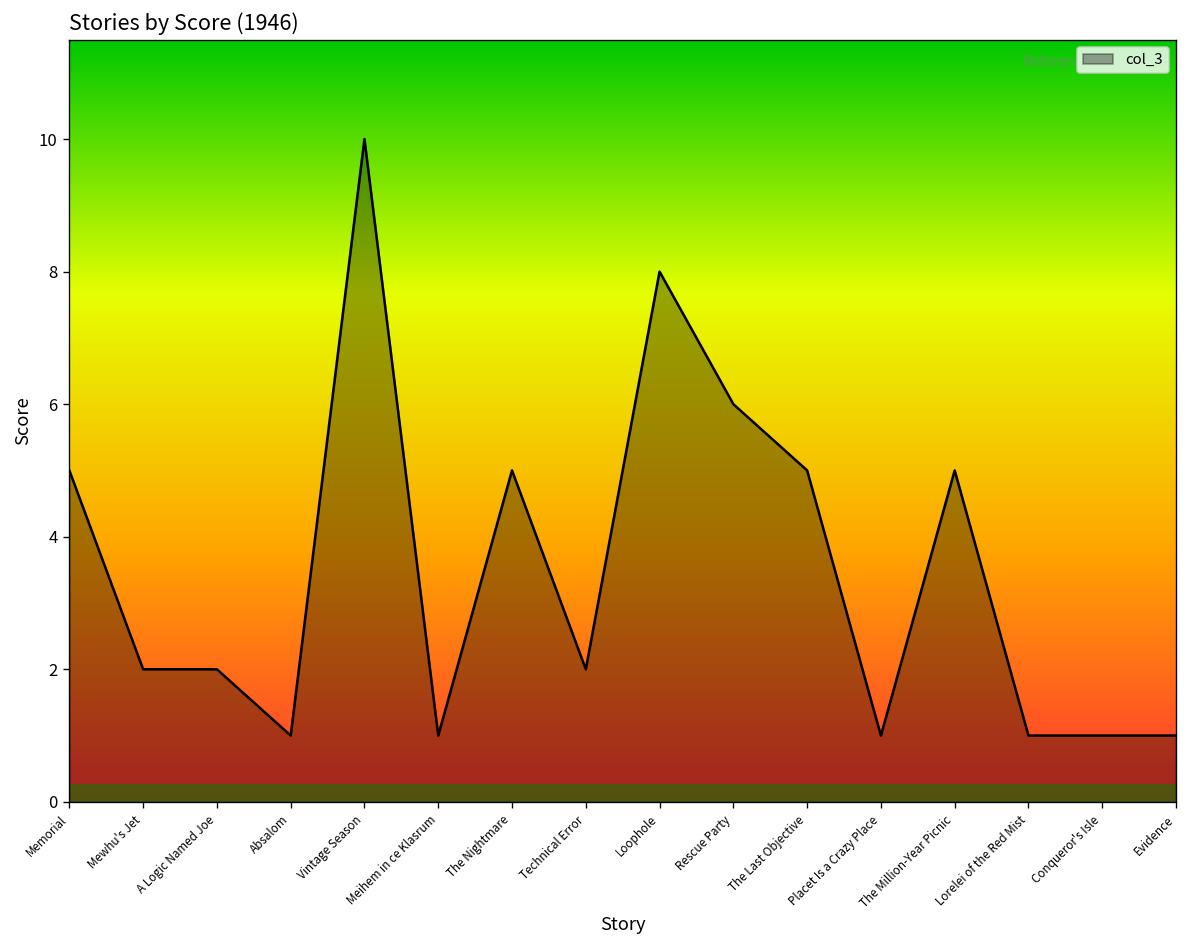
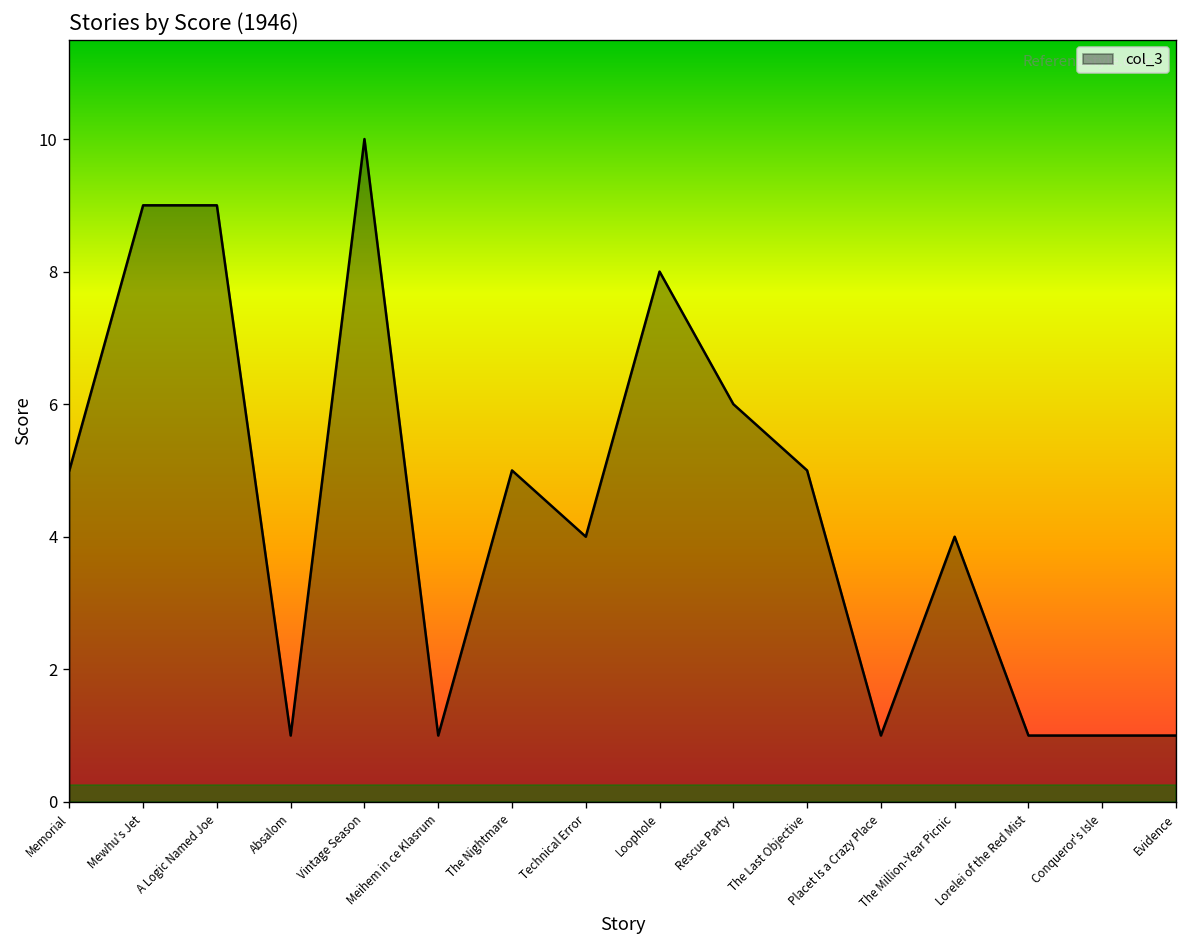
Mewhu's Jet: 2 -> 9
A Logic Named Joe: 2 -> 9
Technical Error: 2 -> 4
The Million-Year Picnic: 5 -> 4
